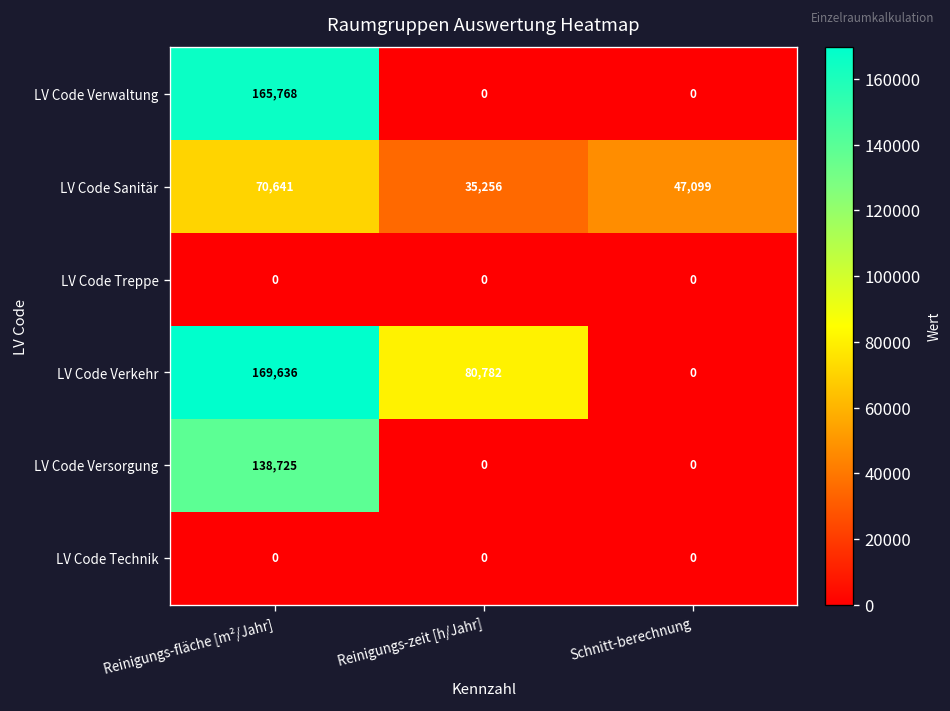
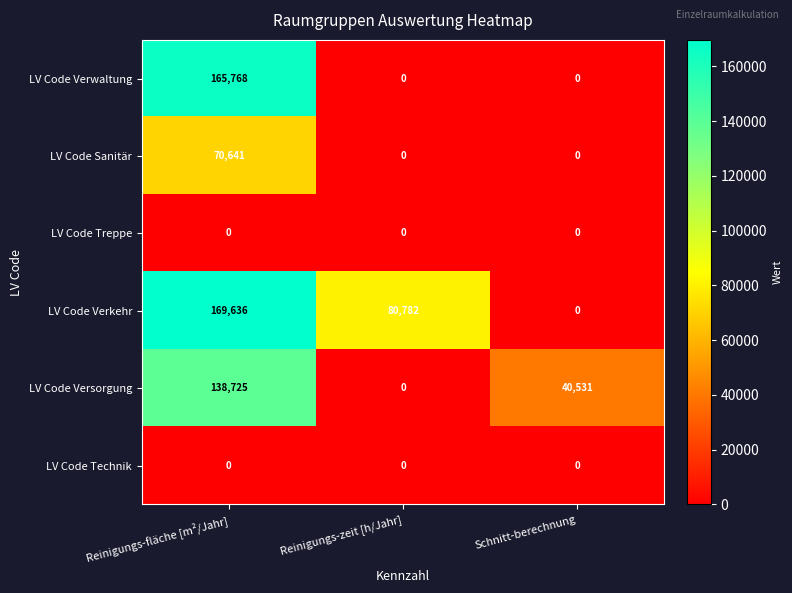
LV Code Sanitär, Reinigungs-zeit [h/Jahr]: 35,256 -> 0
LV Code Sanitär, Schnitt-berechnung: 47,099 -> 0
LV Code Versorgung, Schnitt-berechnung: 0 -> 40,531
